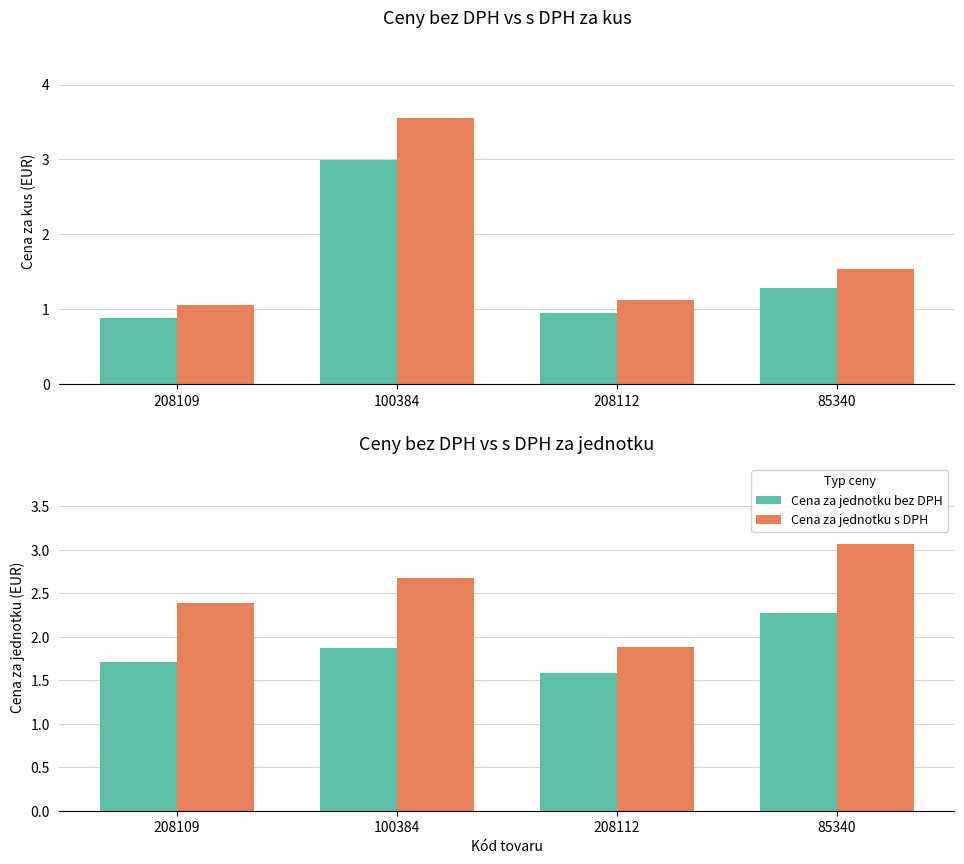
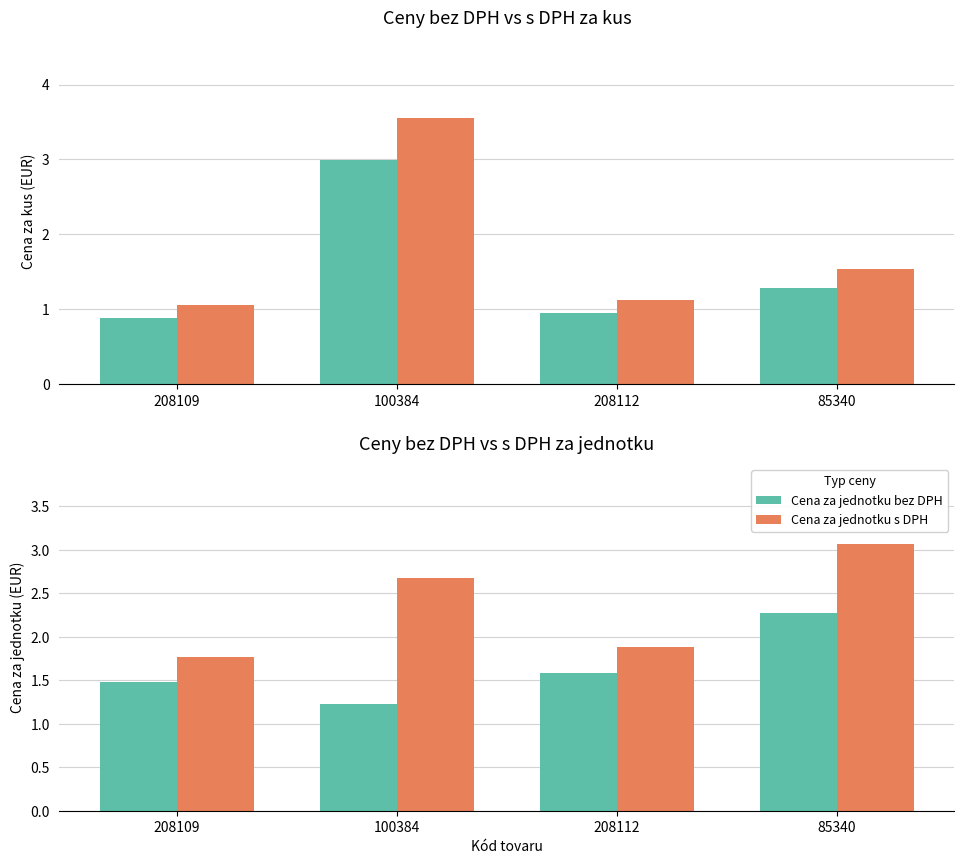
Ceny bez DPH vs s DPH za jednotku, Cena za jednotku bez DPH, 208109: 1.7 -> 1.5
Ceny bez DPH vs s DPH za jednotku, Cena za jednotku s DPH, 208109: 2.4 -> 1.8
Ceny bez DPH vs s DPH za jednotku, Cena za jednotku bez DPH, 100384: 1.9 -> 1.2
